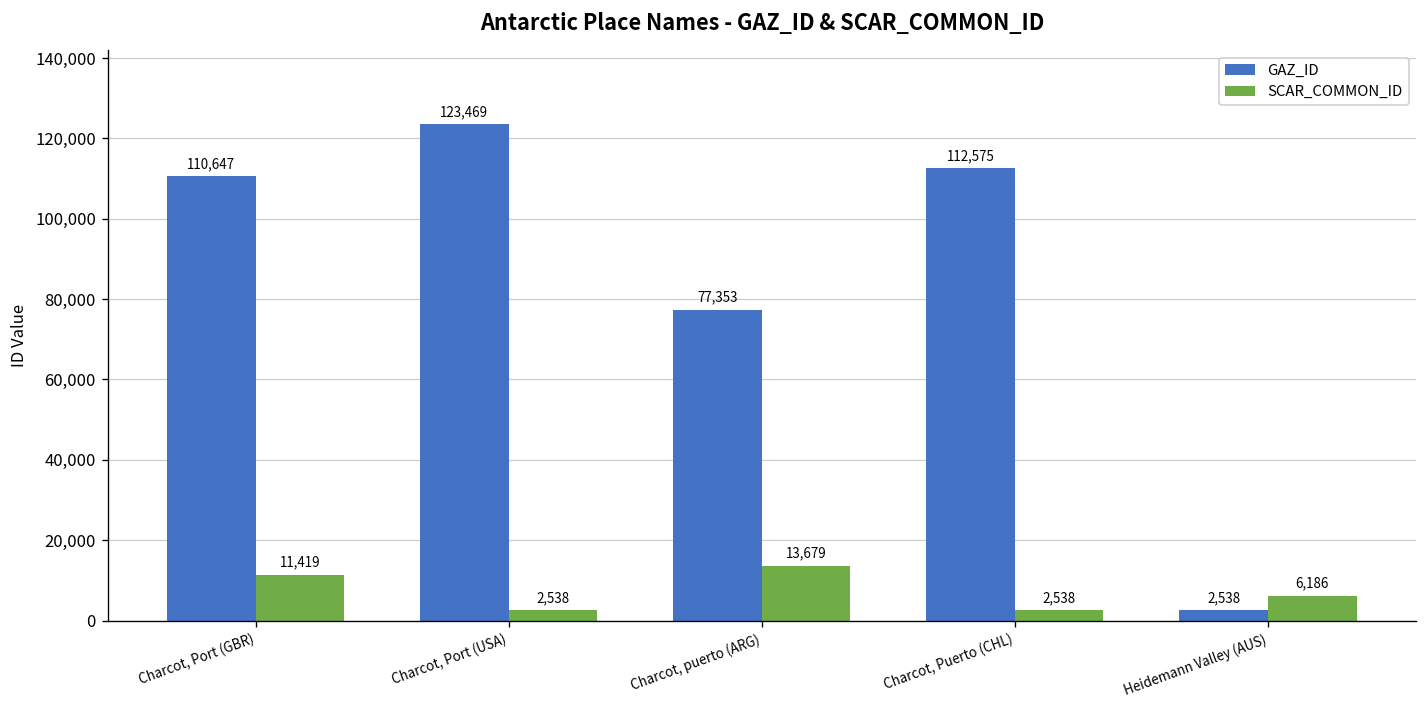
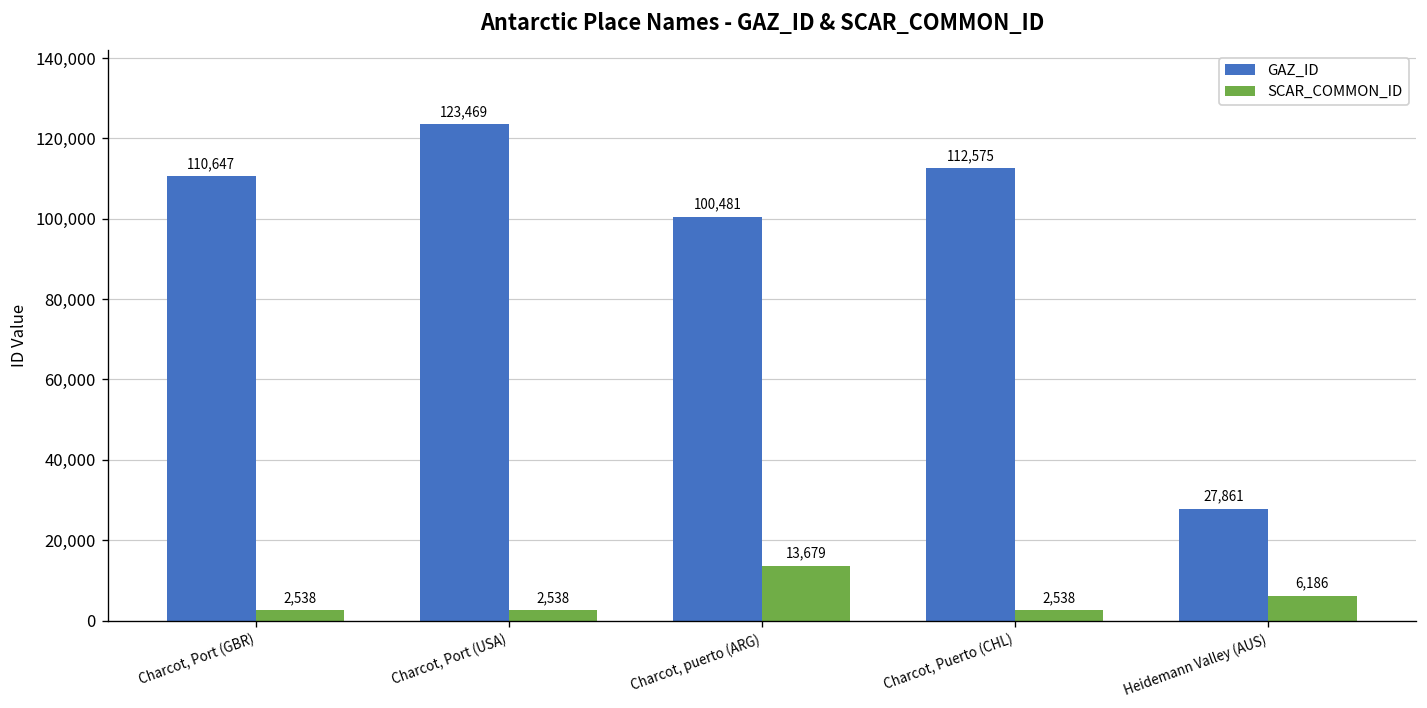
SCAR_COMMON_ID, Charcot, Port (GBR): 11,419 -> 2,538
GAZ_ID, Charcot, puerto (ARG): 77,353 -> 100,481
GAZ_ID, Heidemann Valley (AUS): 2,538 -> 27,861
